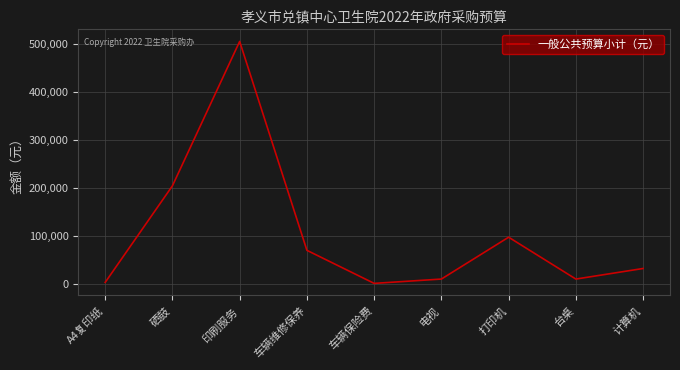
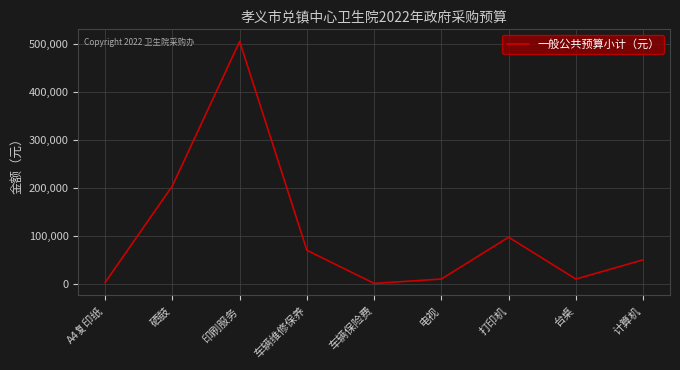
计算机: 30,000 -> 50,000
